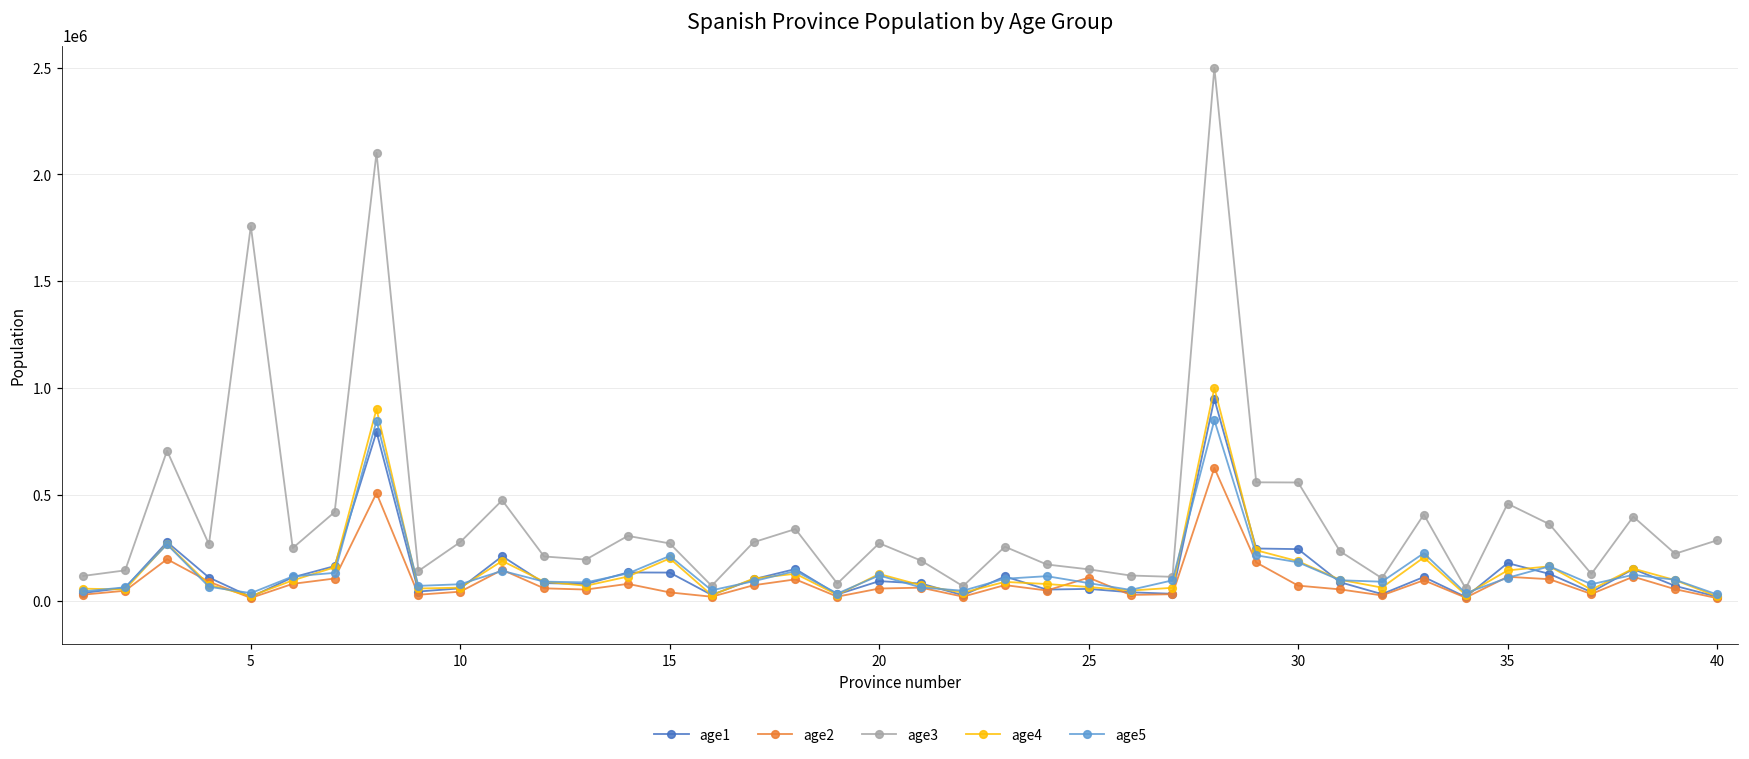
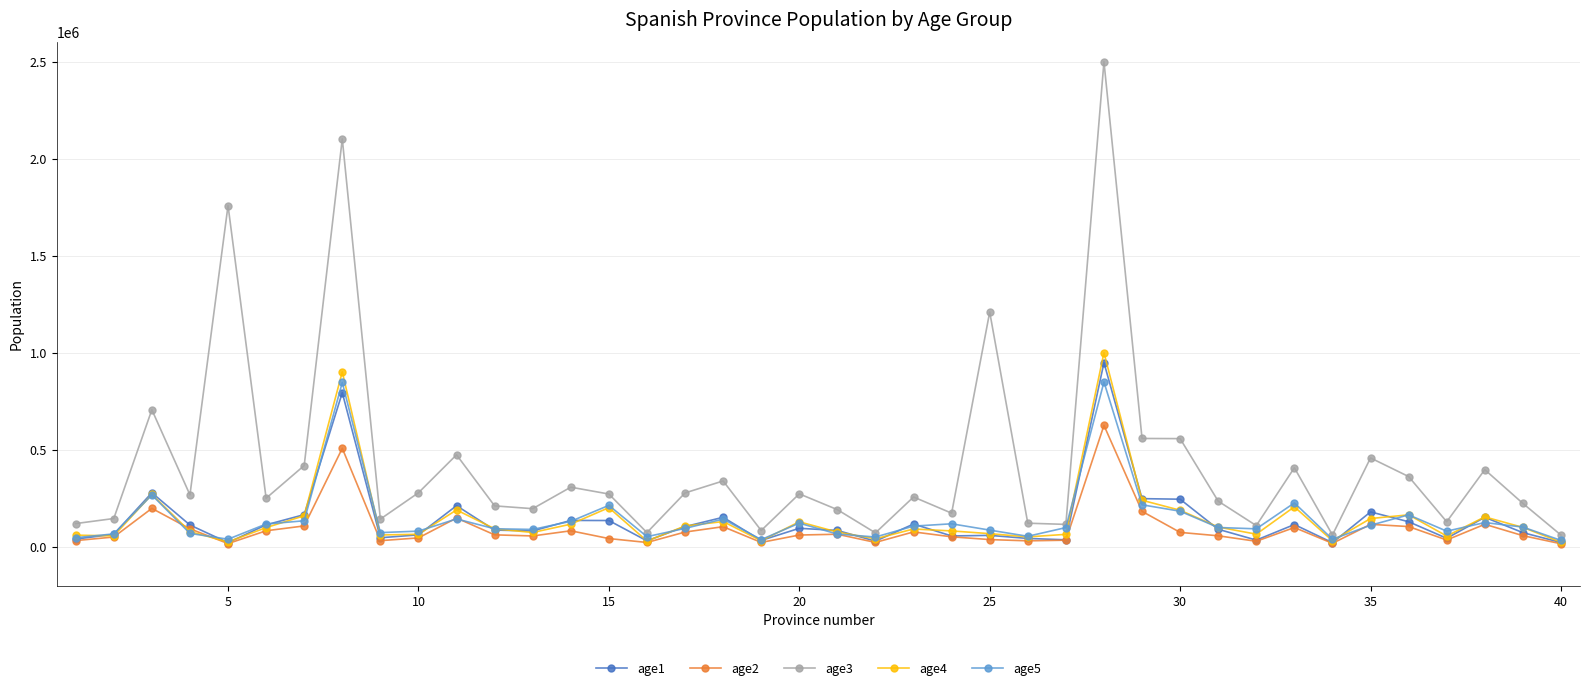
age2, 25: 110000 -> 40000
age3, 25: 150000 -> 1210000
age3, 40: 290000 -> 60000
